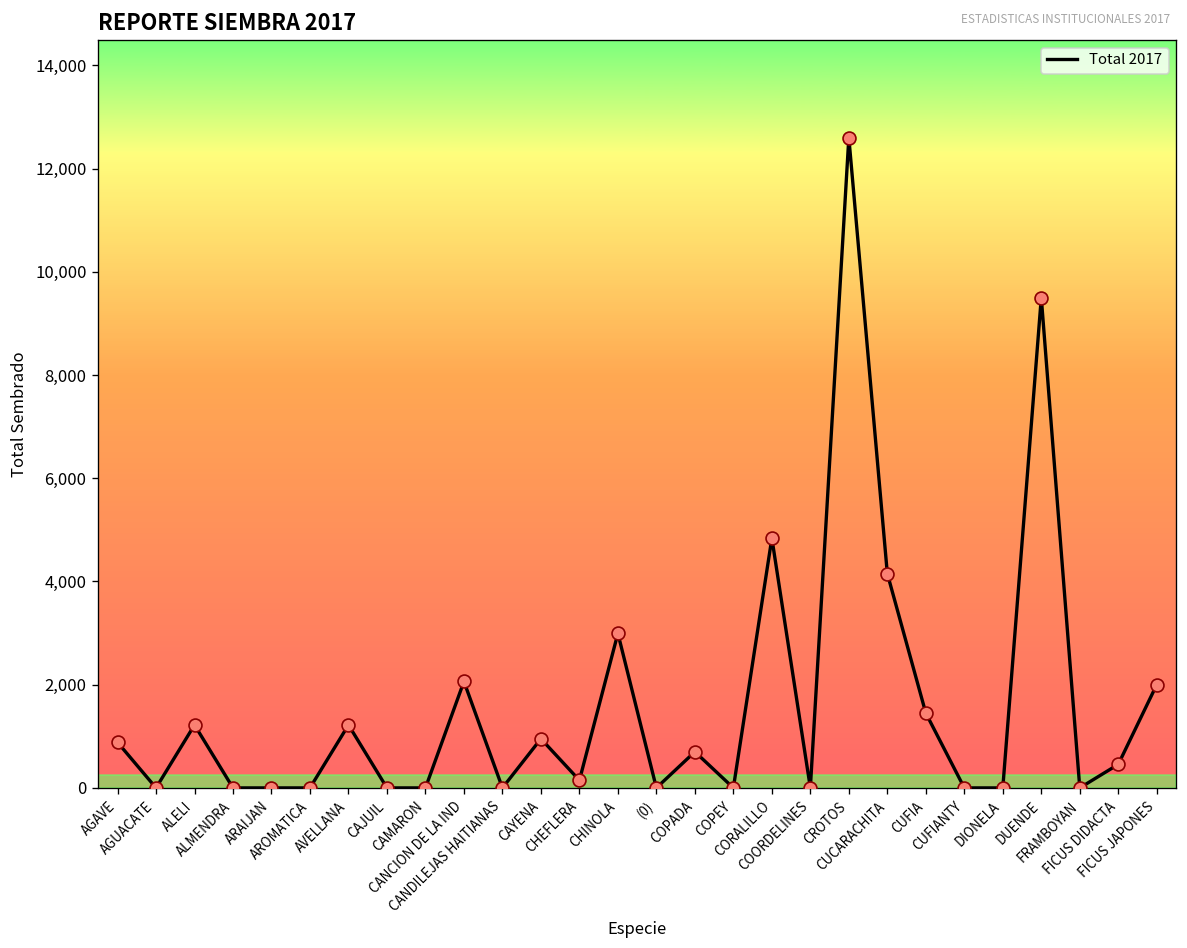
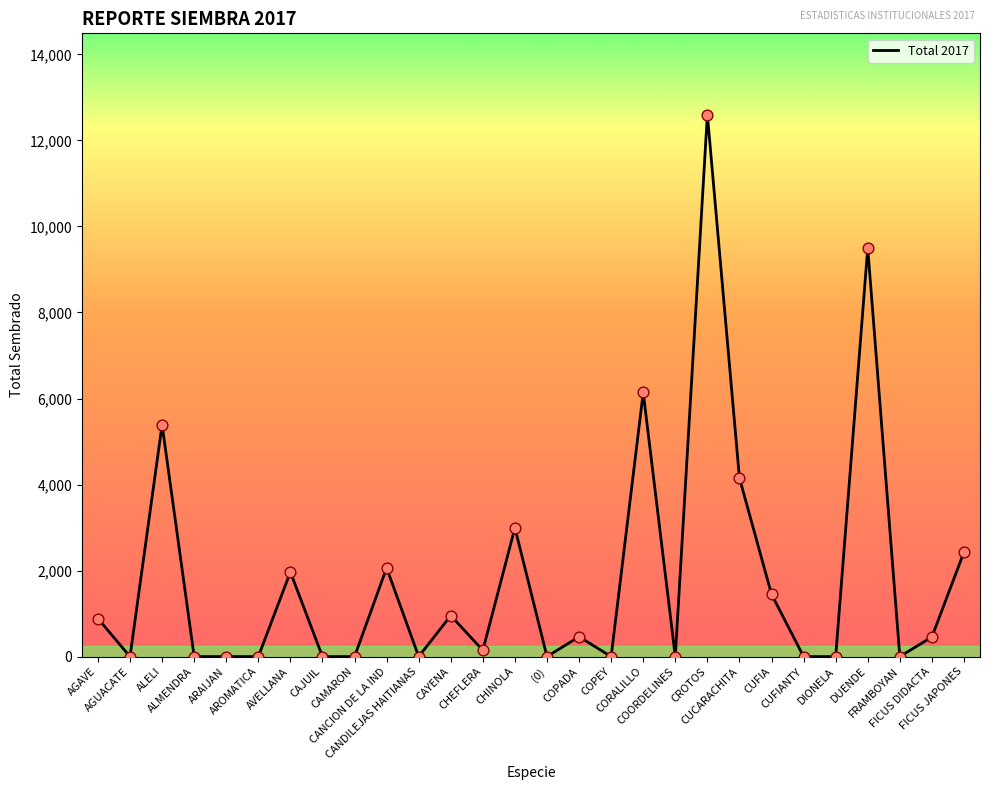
ALELI: 1,200 -> 5,400
AVELLANA: 1,200 -> 2,000
COPADA: 700 -> 500
CORALILLO: 4,800 -> 6,100
FICUS JAPONES: 2,000 -> 2,400
